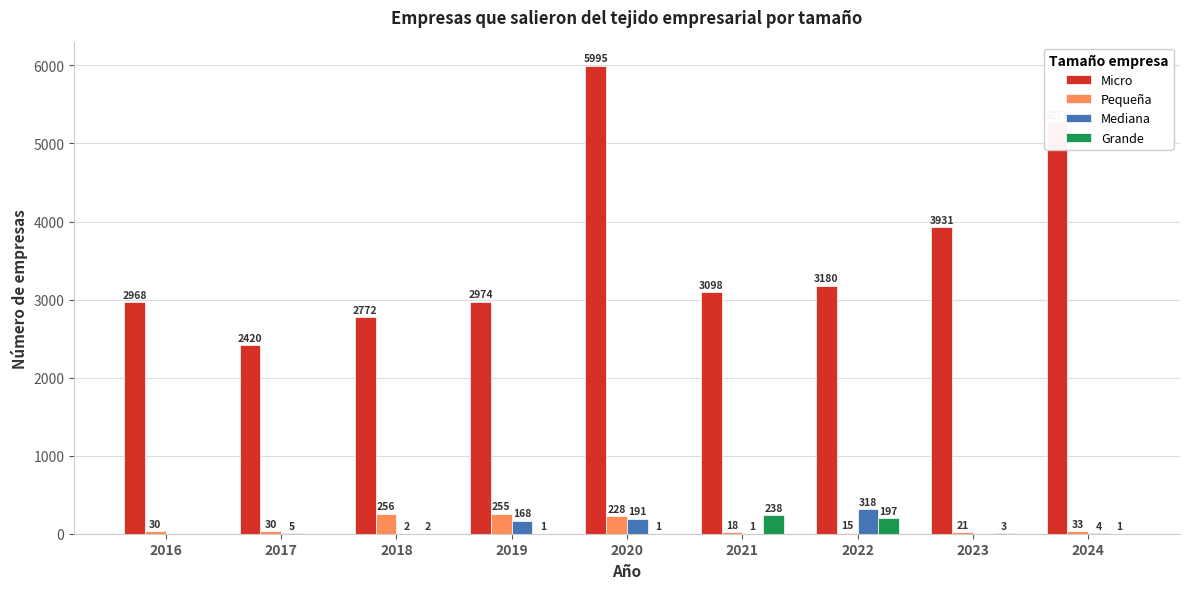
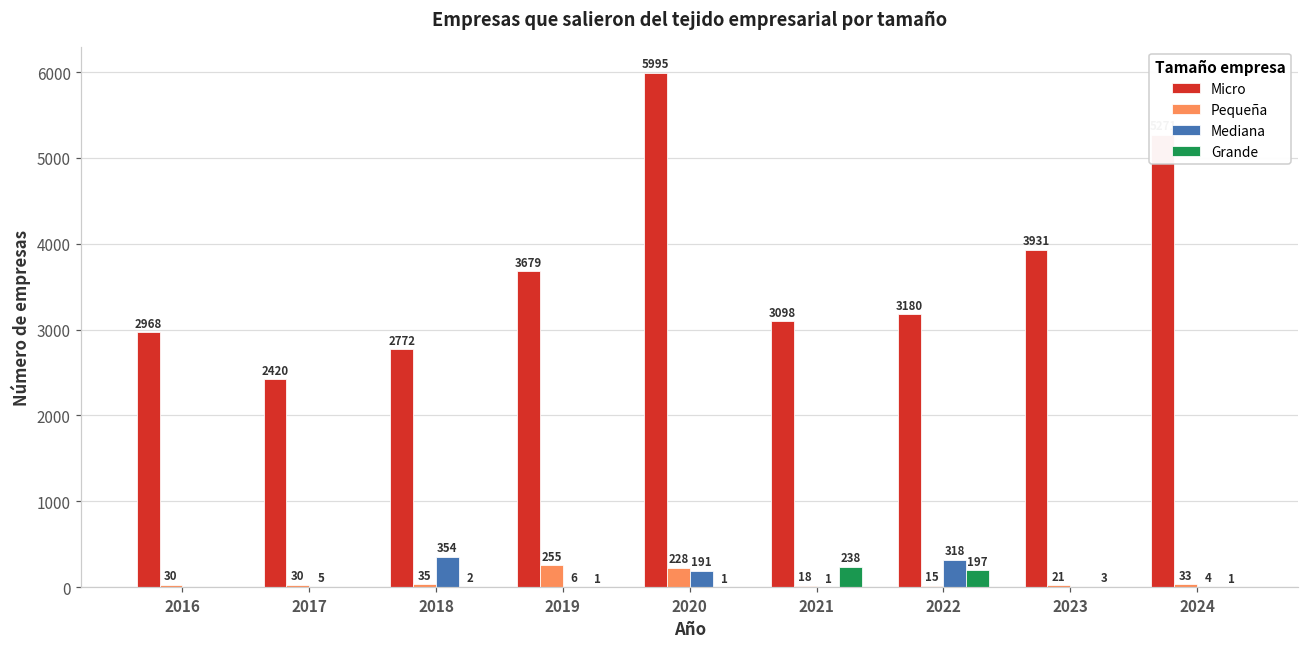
Pequeña, 2018: 256 -> 35
Mediana, 2018: 2 -> 354
Micro, 2019: 2974 -> 3679
Mediana, 2019: 168 -> 6
